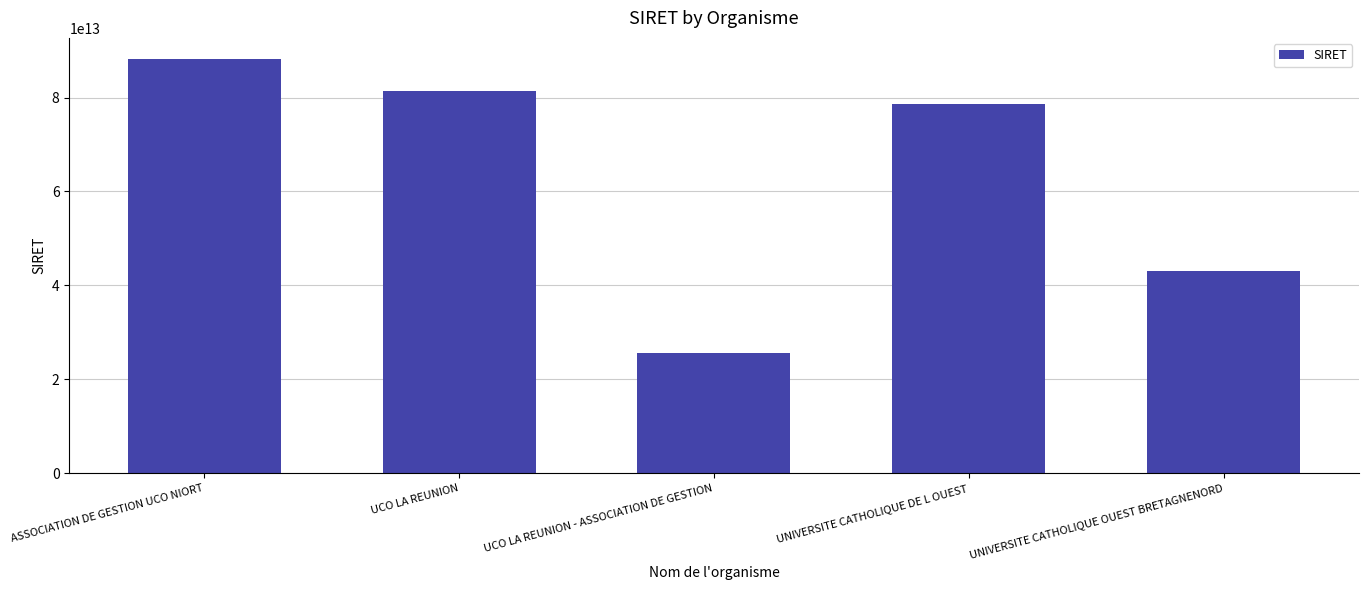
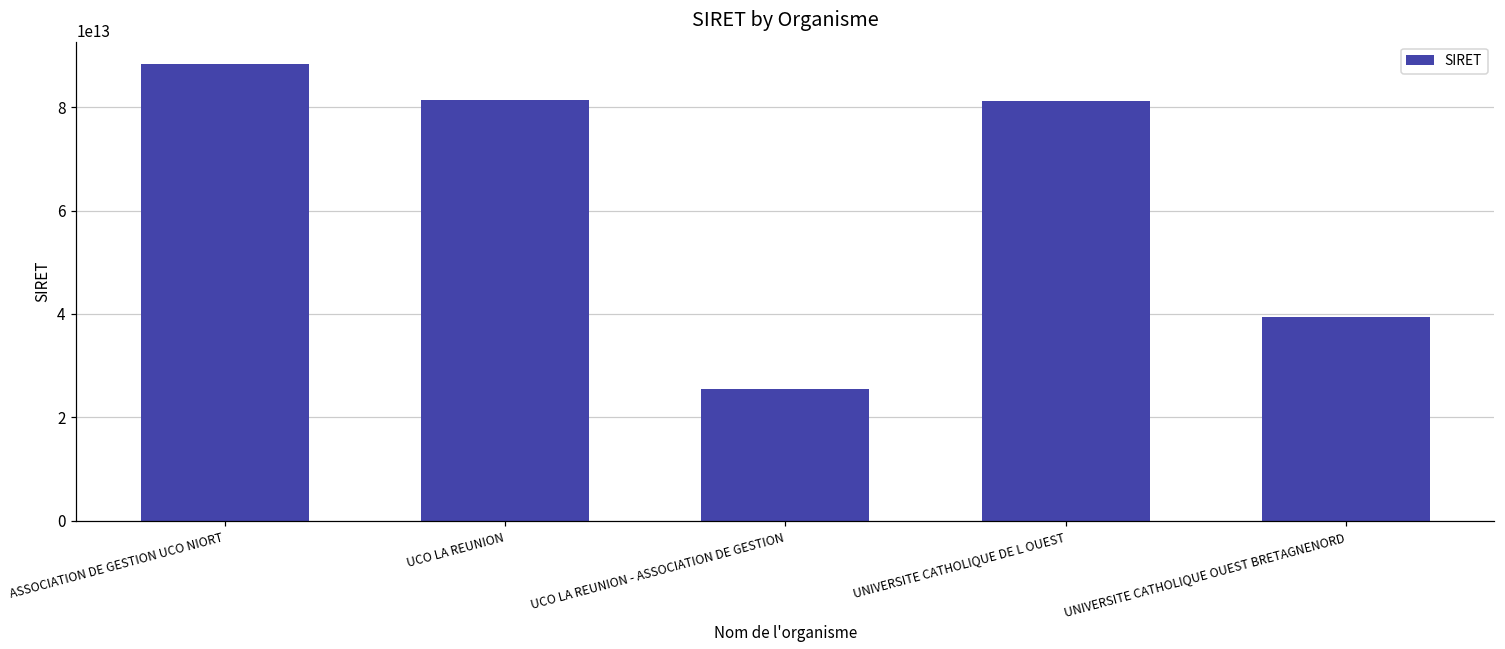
UNIVERSITE CATHOLIQUE DE L OUEST: 79000000000000 -> 81000000000000
UNIVERSITE CATHOLIQUE OUEST BRETAGNENORD: 43000000000000 -> 39000000000000
